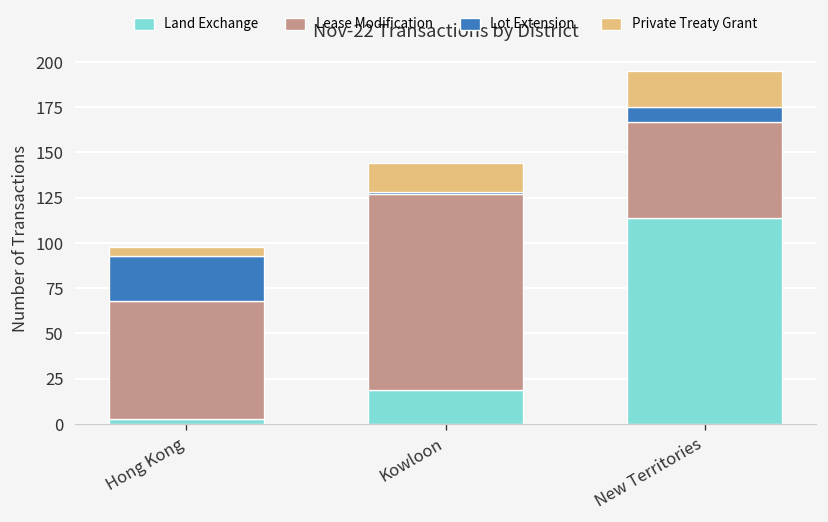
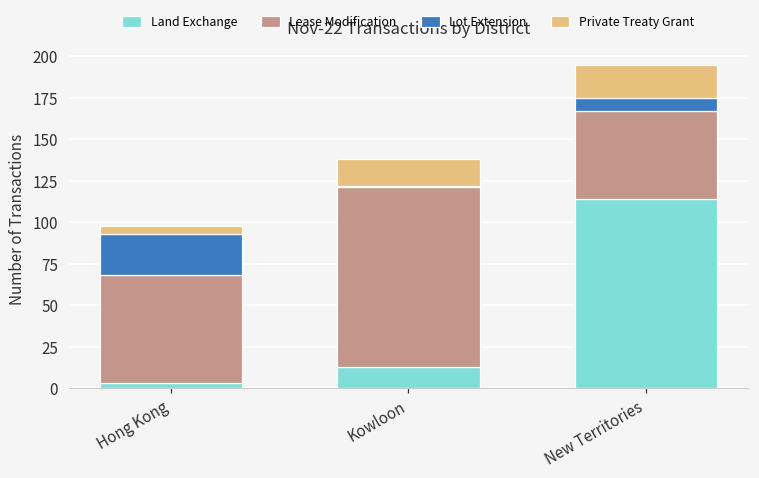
Land Exchange, Kowloon: 19 -> 13
